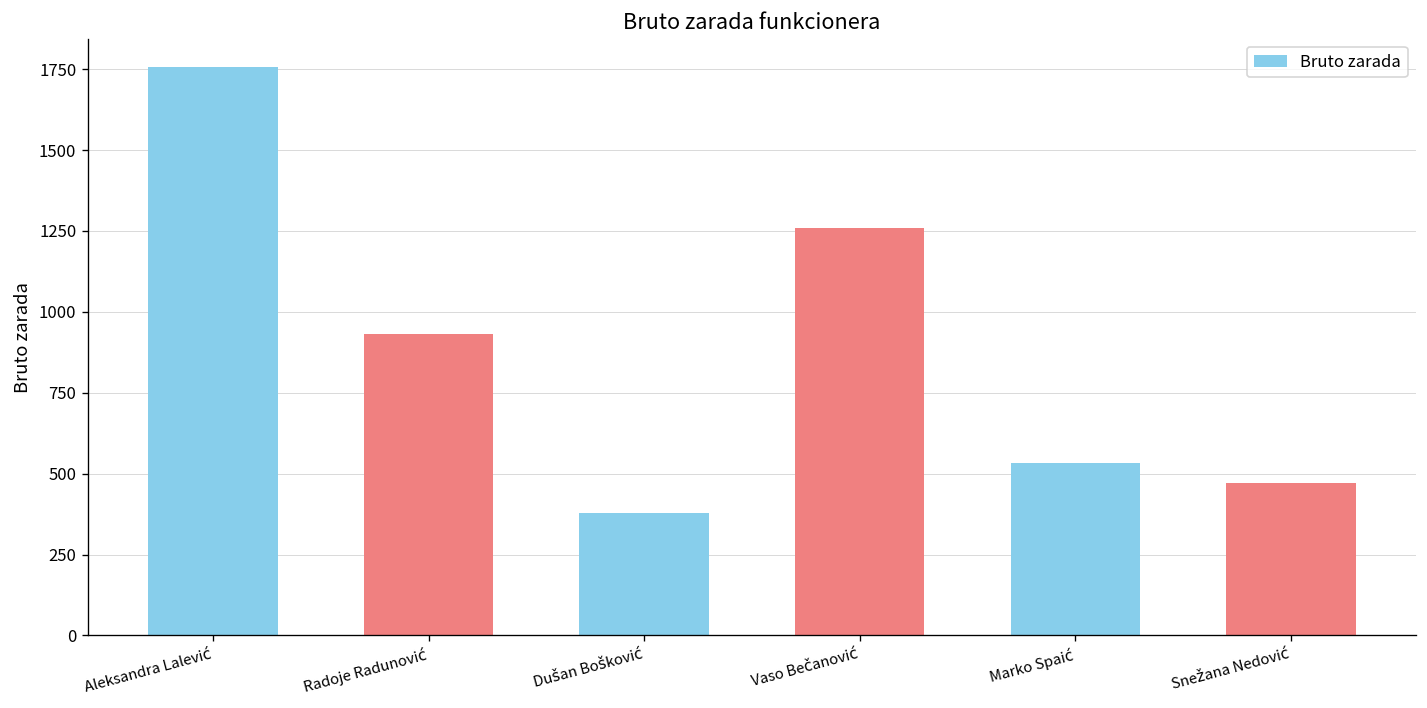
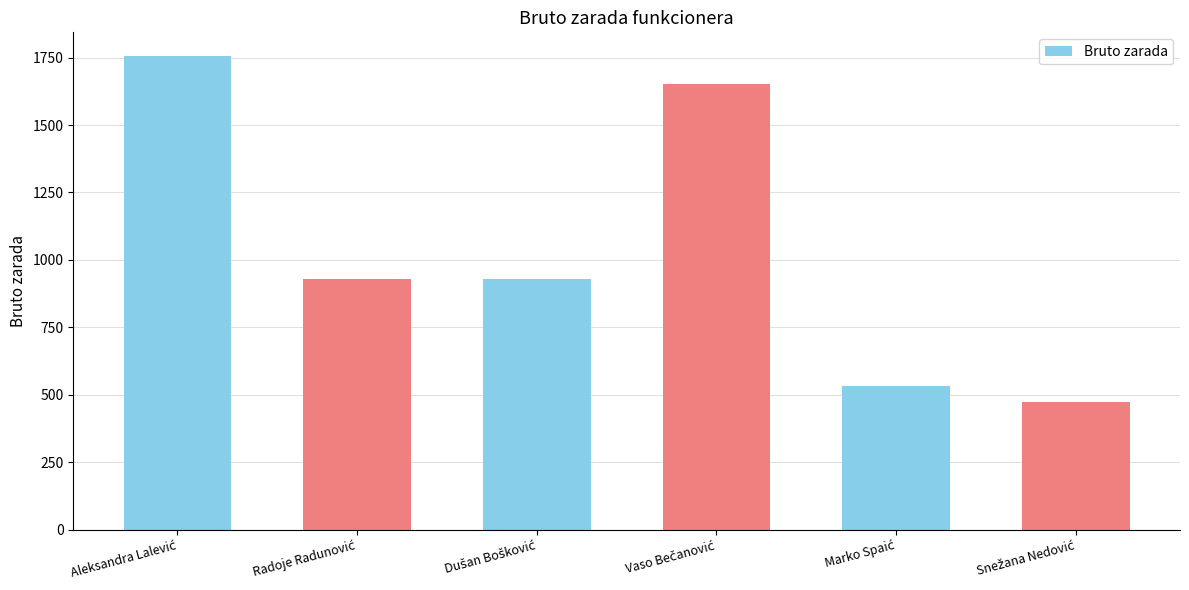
Dušan Bošković: 380 -> 930
Vaso Bečanović: 1260 -> 1650
